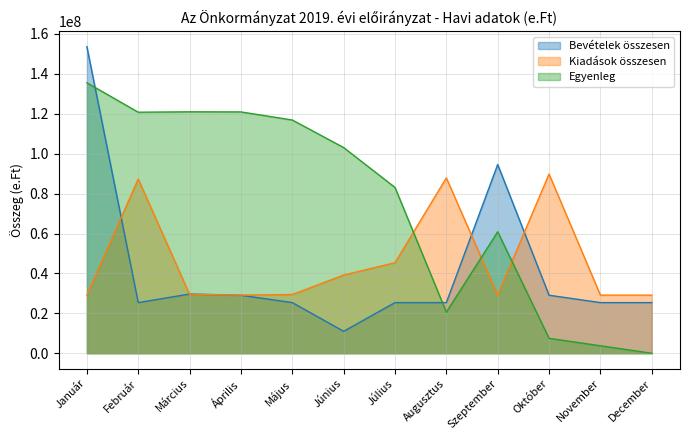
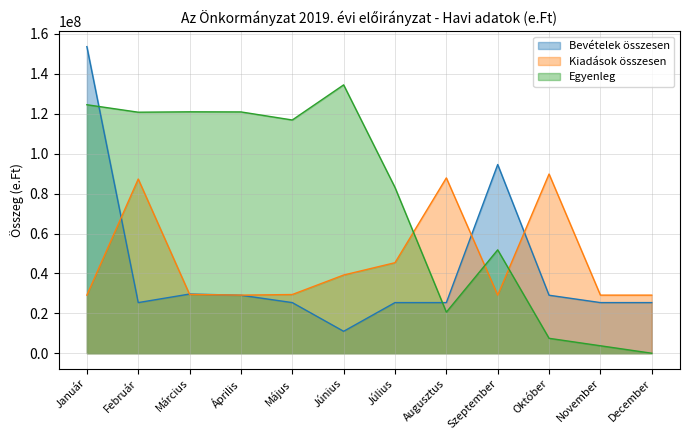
Egyenleg, Január: 136000000 -> 125000000
Egyenleg, Június: 103000000 -> 134000000
Egyenleg, Szeptember: 61000000 -> 52000000
